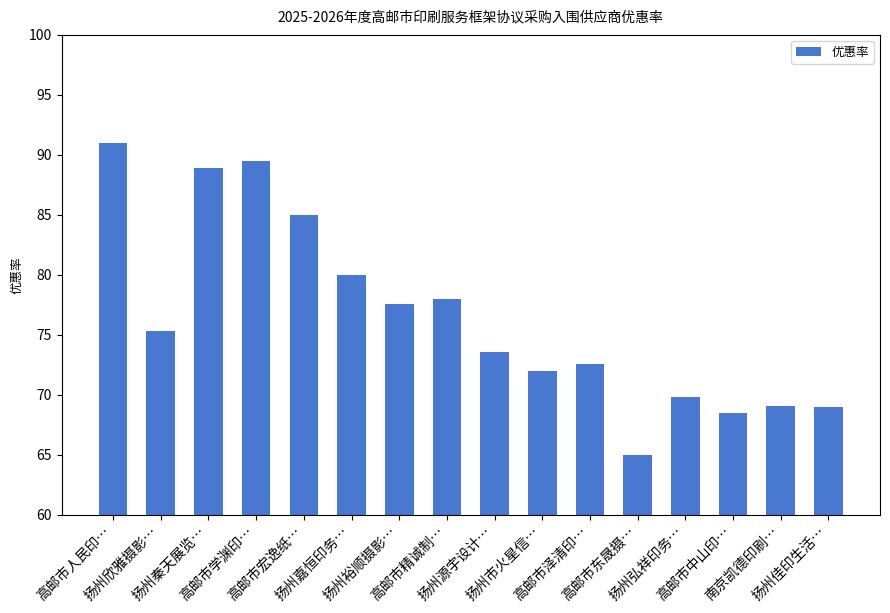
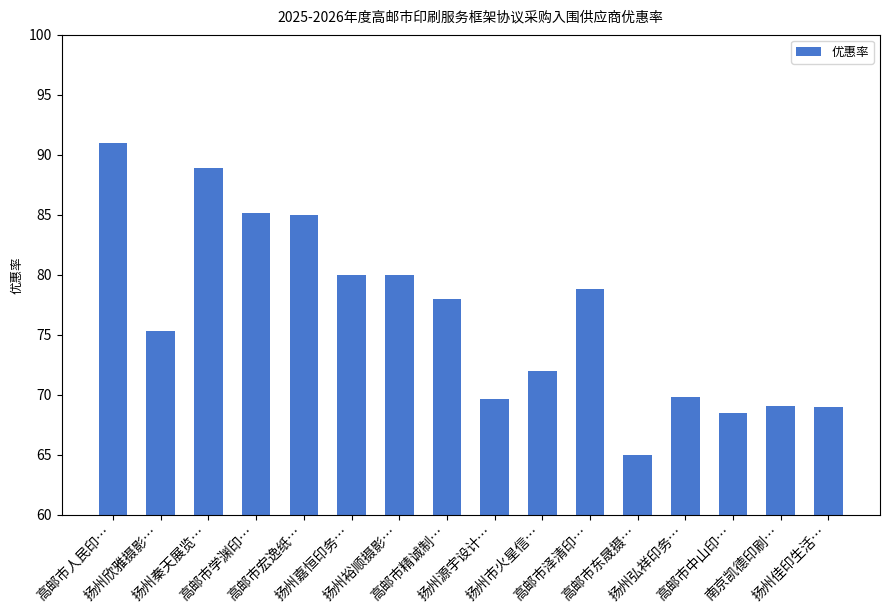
高邮市学渊印…: 89.5 -> 85.2
扬州裕顺摄影…: 77.6 -> 80.0
扬州源宇设计…: 73.6 -> 69.6
高邮市泽清印…: 72.6 -> 78.8
